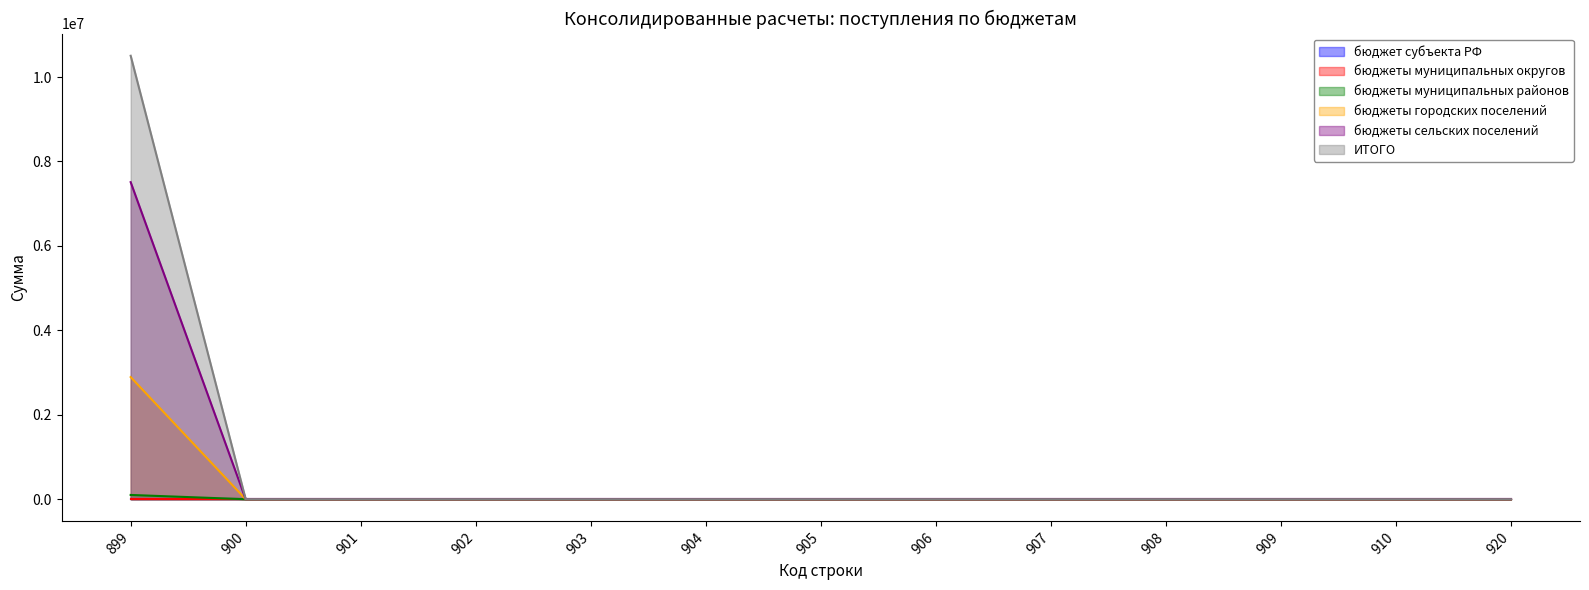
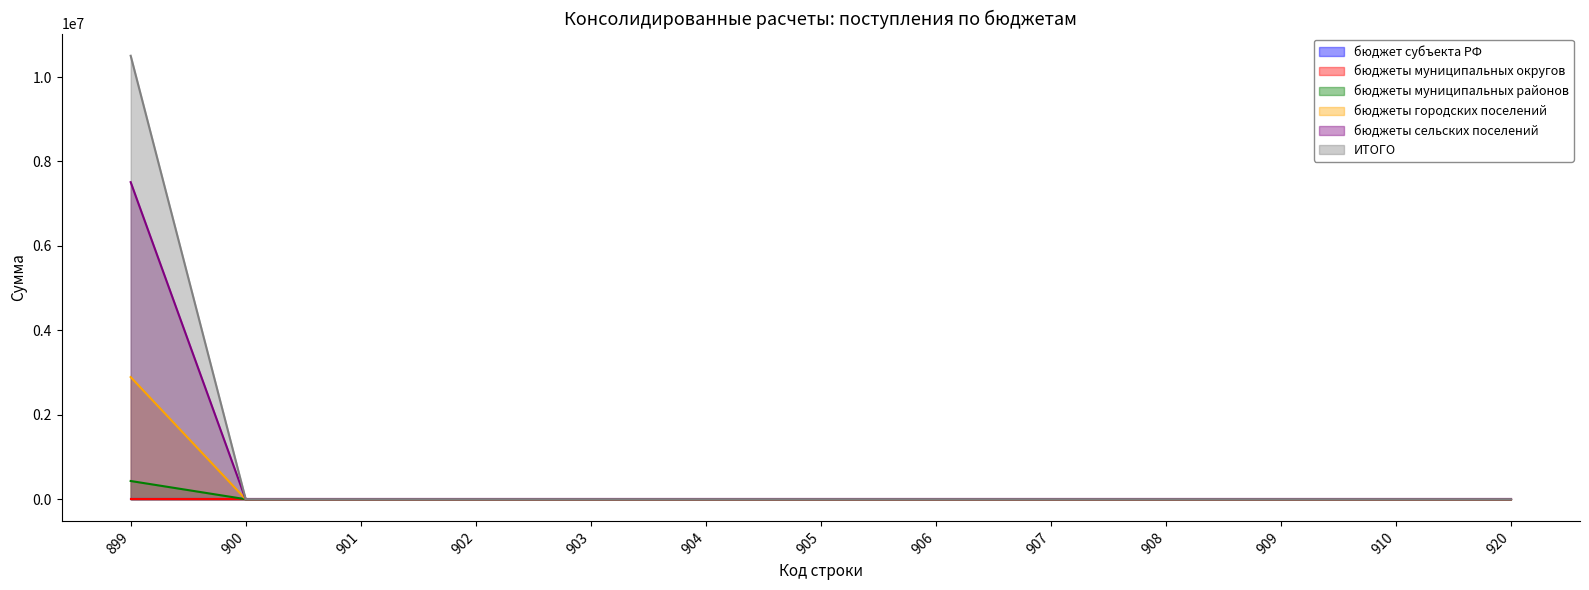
бюджеты муниципальных районов, 899: 100000 -> 400000
